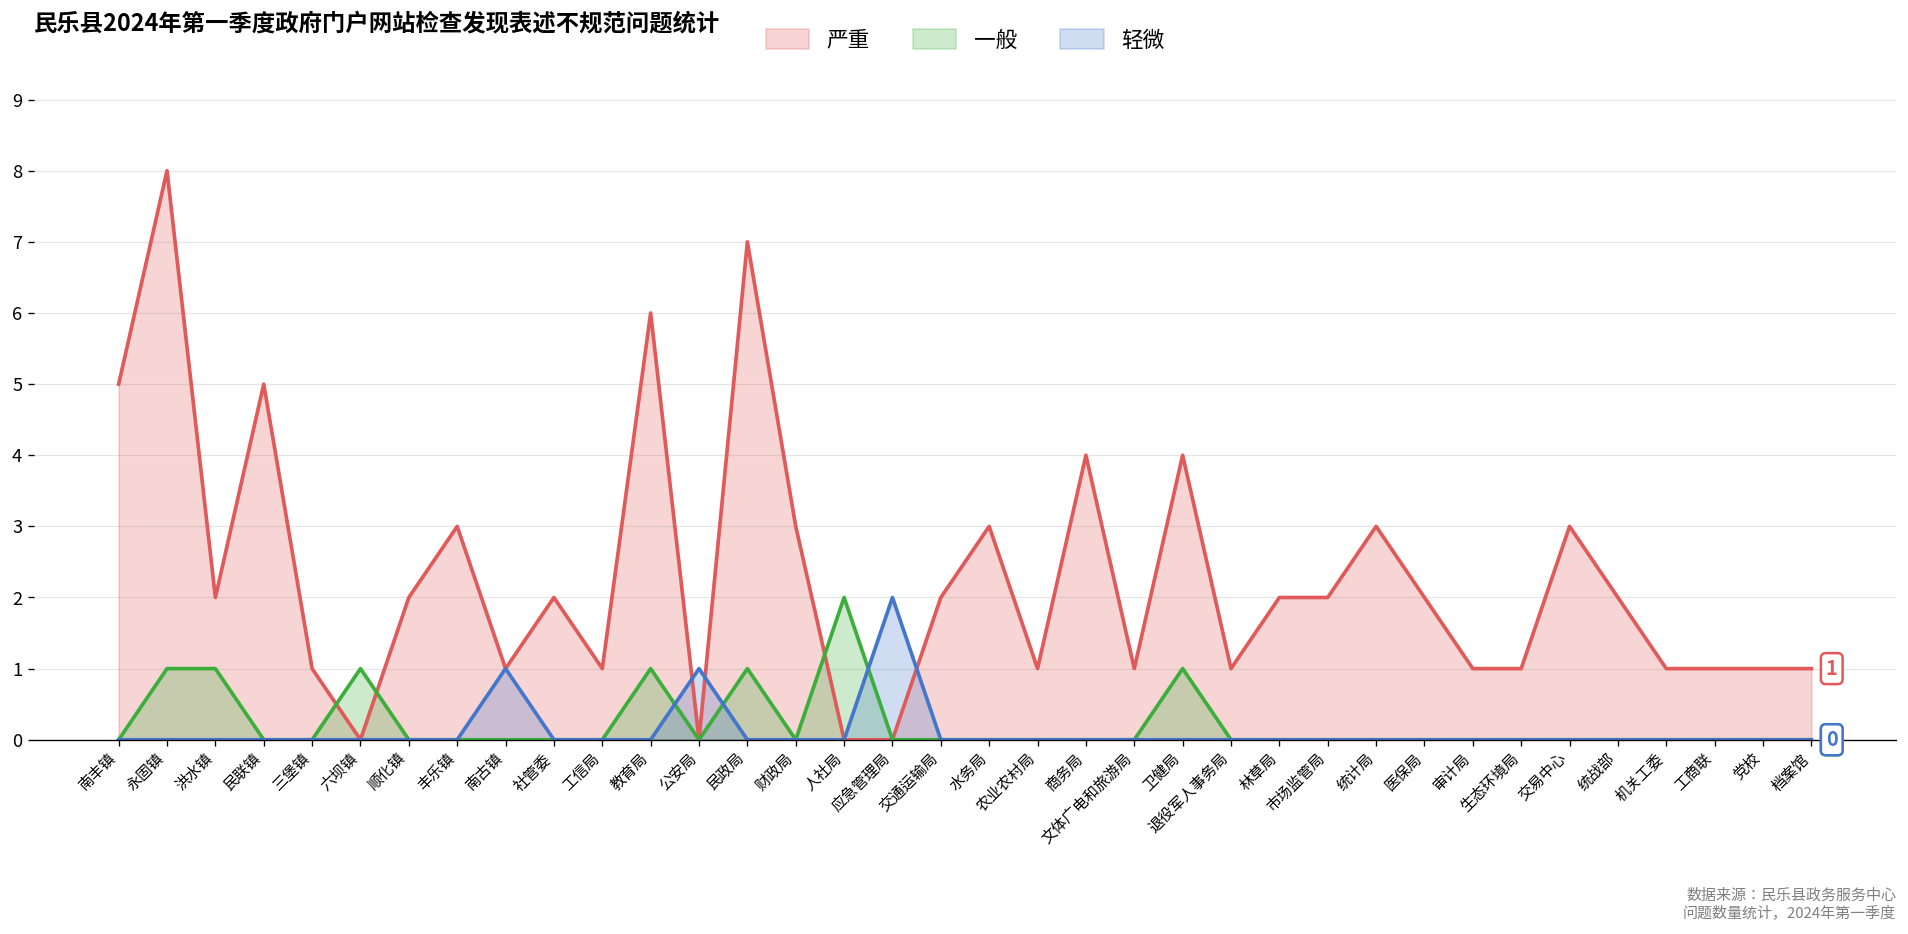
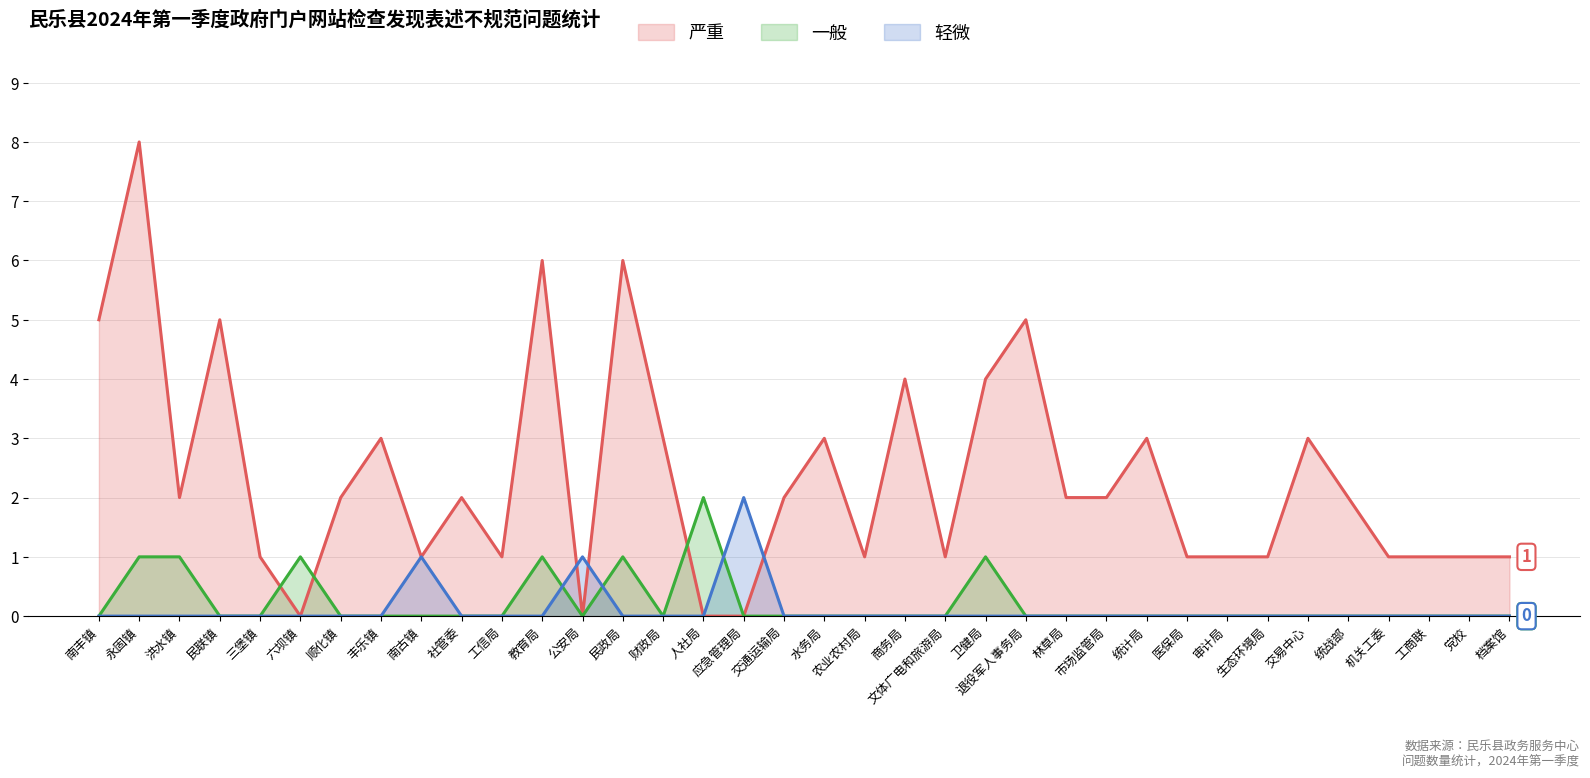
严重, 民政局: 7 -> 6
严重, 退役军人事务局: 1 -> 5
严重, 医保局: 2 -> 1
